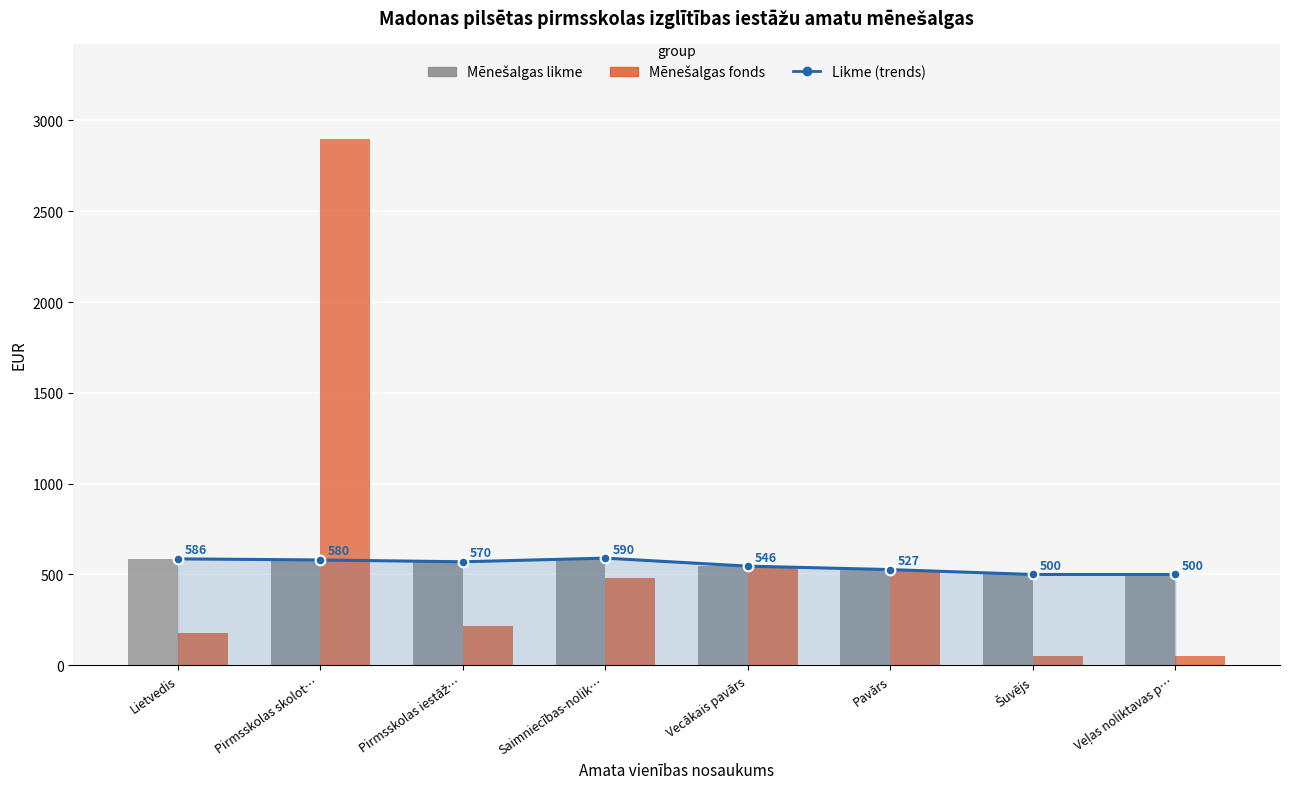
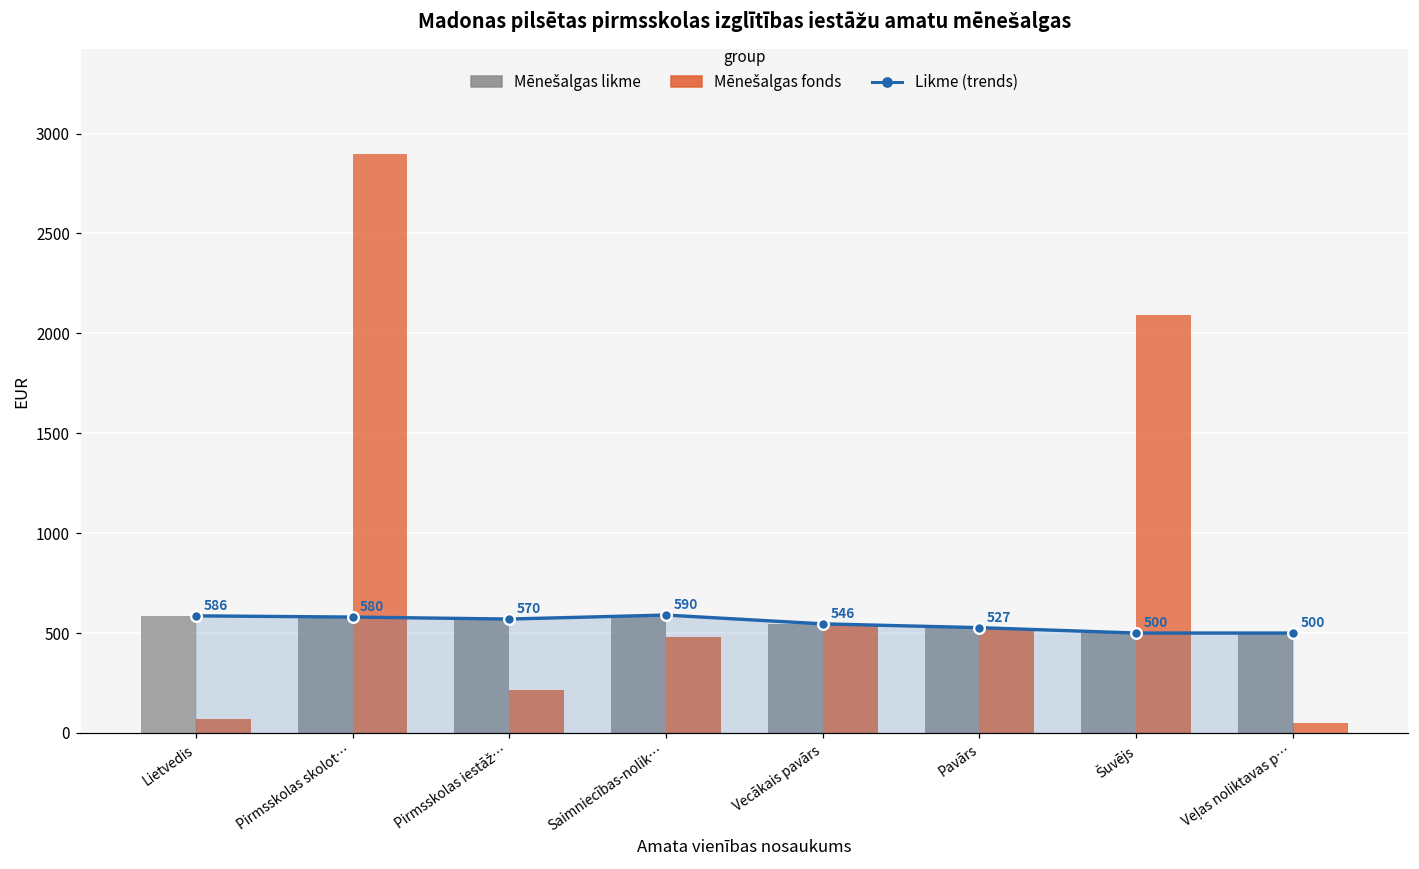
Mēnešalgas fonds, Lietvedis: 180 -> 70
Mēnešalgas fonds, Šuvējs: 50 -> 2090
